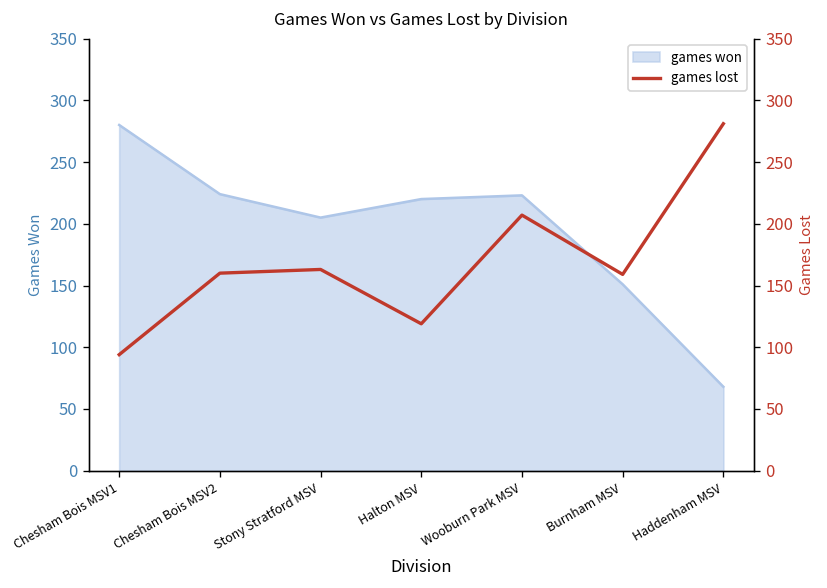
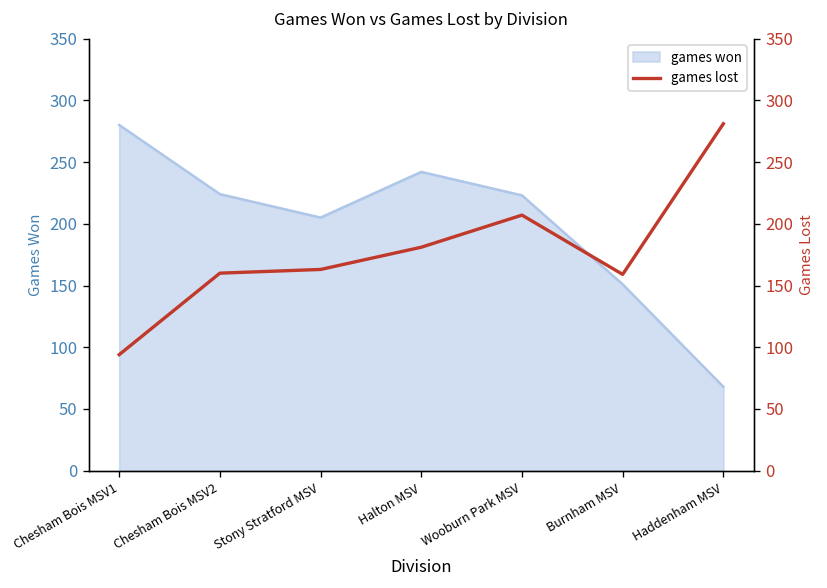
games won, Halton MSV: 220 -> 242
games lost, Halton MSV: 119 -> 181
